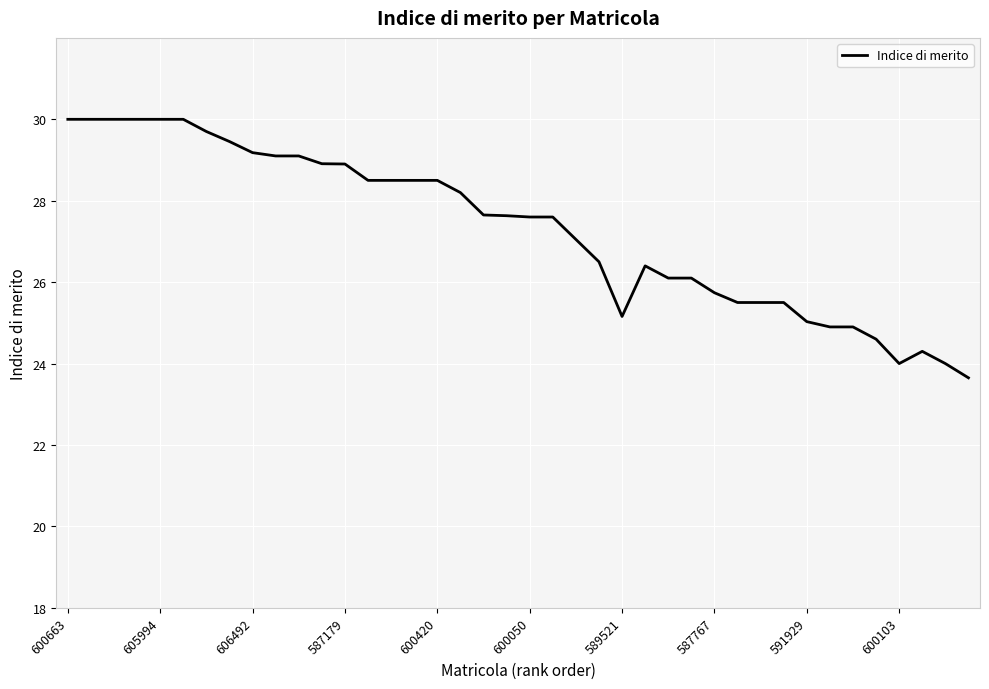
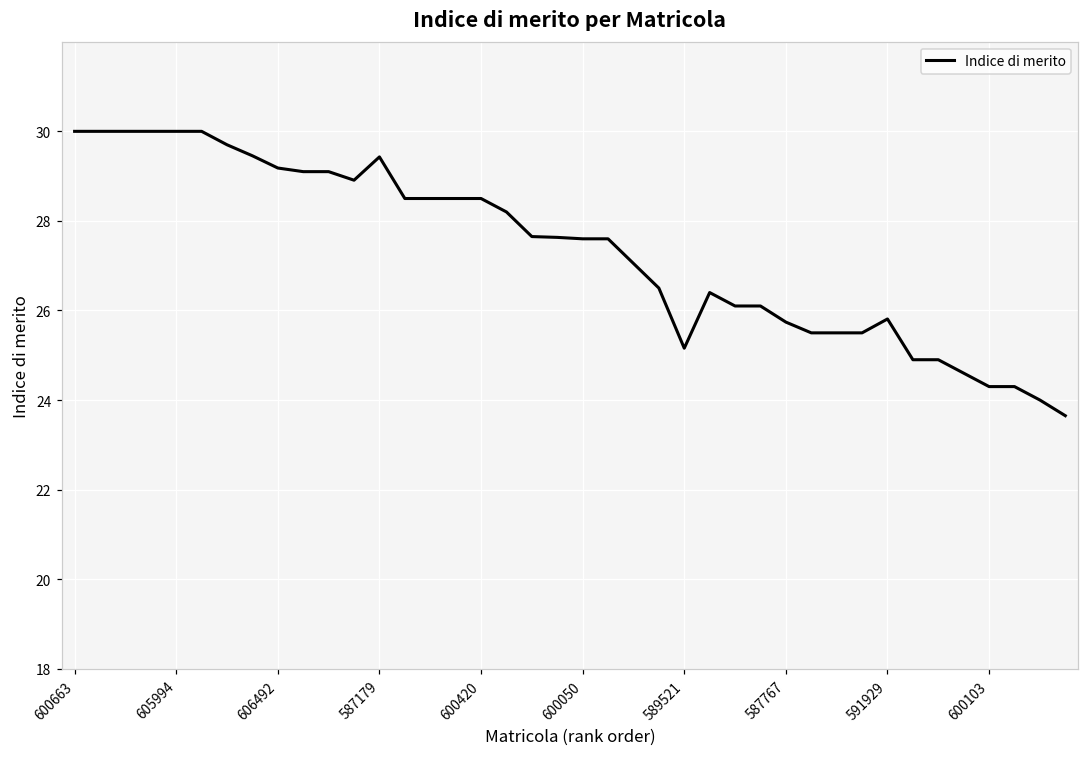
587179: 28.9 -> 29.4
591929: 25.0 -> 25.8
600103: 24.0 -> 24.3
